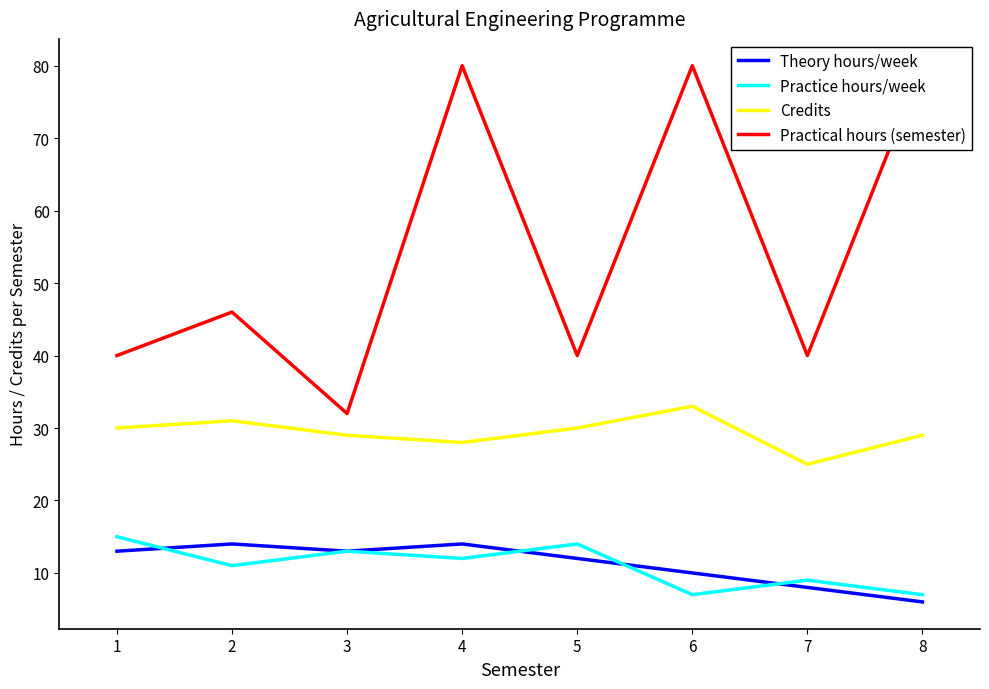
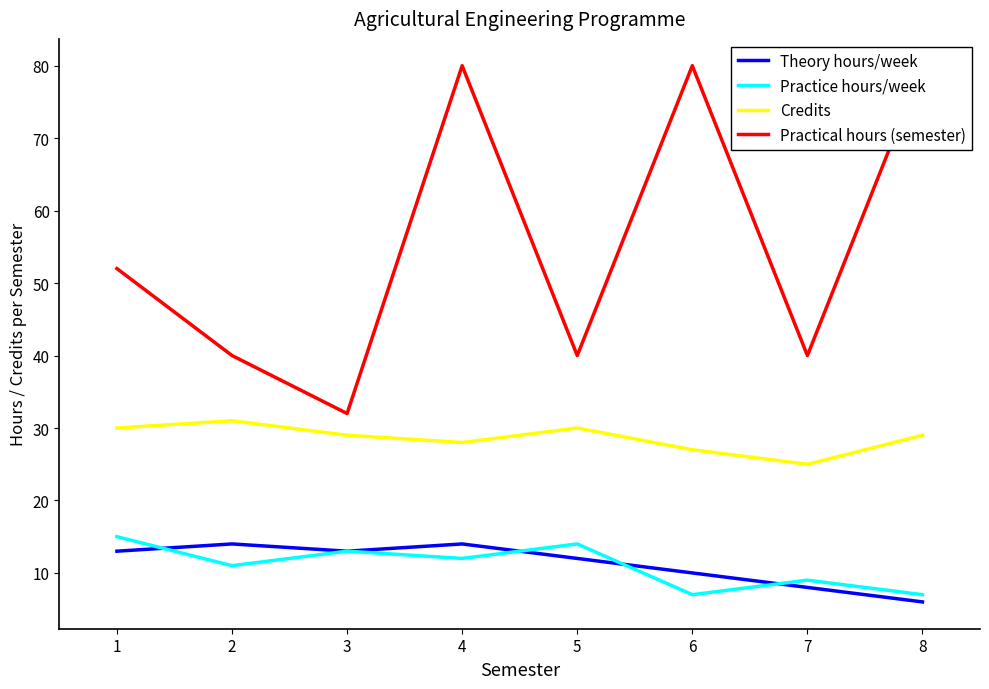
Practical hours (semester), 1: 40 -> 52
Practical hours (semester), 2: 46 -> 40
Credits, 6: 33 -> 27
